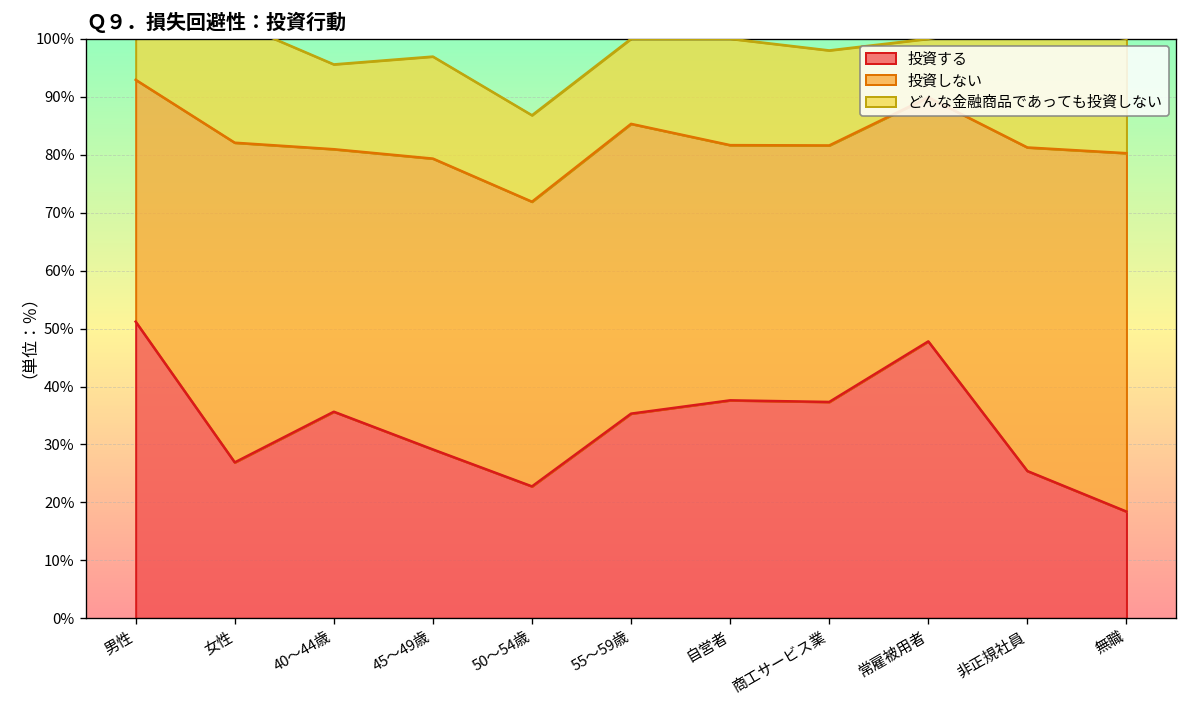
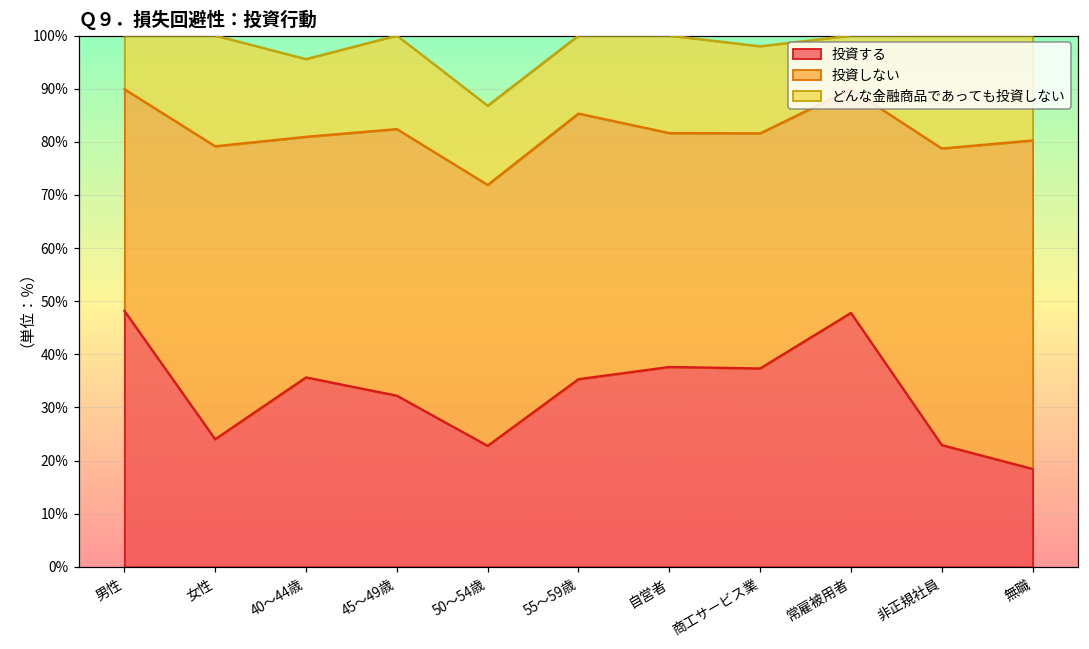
投資する, 男性: 51% -> 48%
投資する, 女性: 27% -> 24%
投資する, 45～49歳: 29% -> 32%
投資する, 非正規社員: 25% -> 23%
